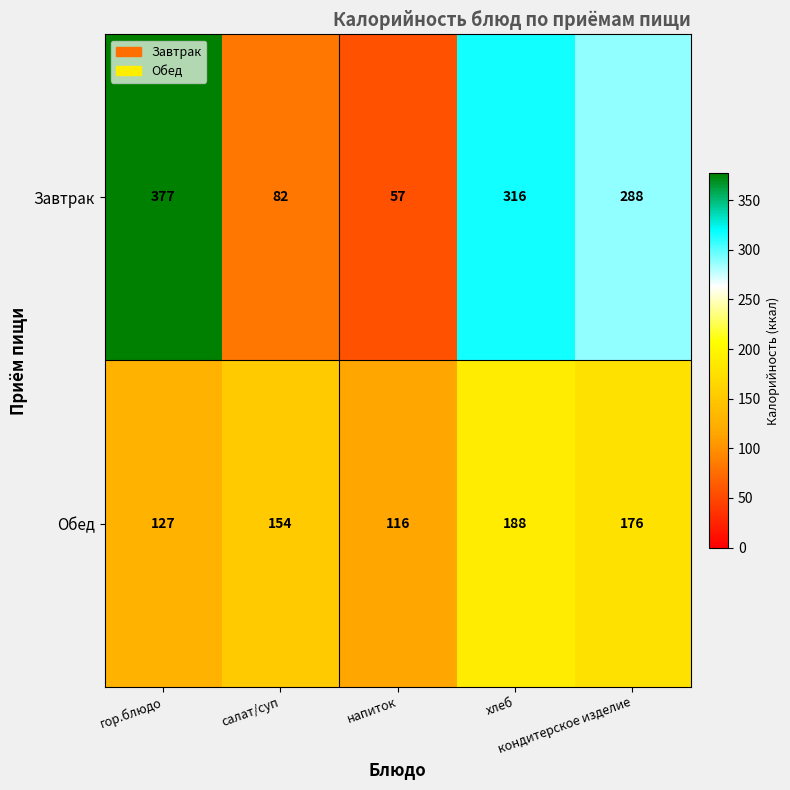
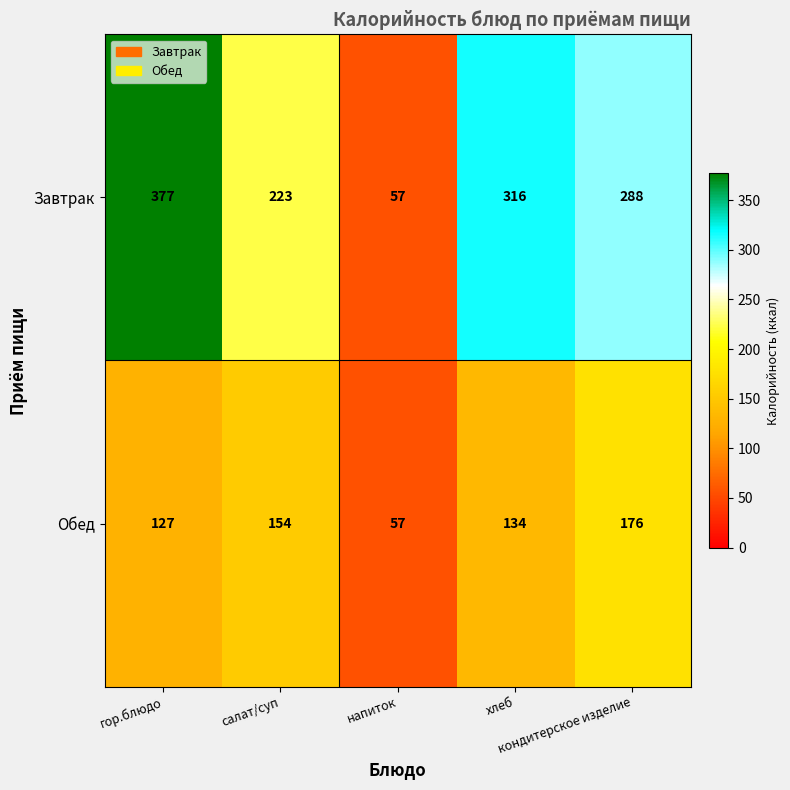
Завтрак, салат/суп: 82 -> 223
Обед, напиток: 116 -> 57
Обед, хлеб: 188 -> 134
